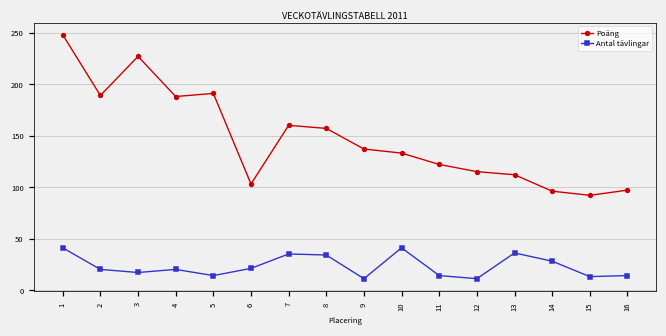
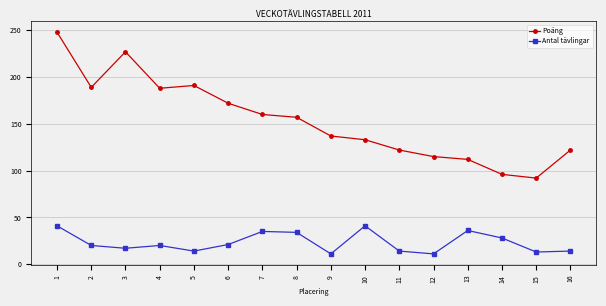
Poäng, 6: 100 -> 170
Poäng, 16: 100 -> 120
